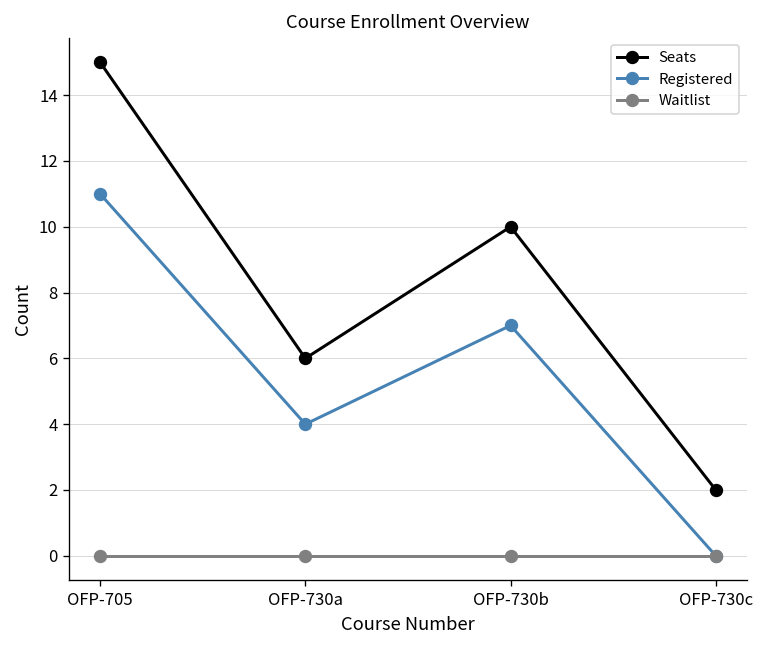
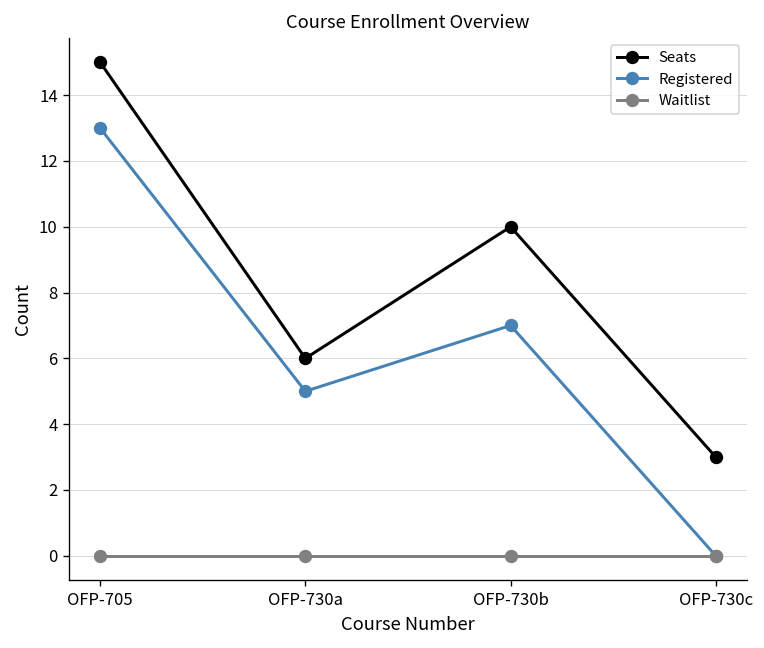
Registered, OFP-705: 11 -> 13
Registered, OFP-730a: 4 -> 5
Seats, OFP-730c: 2 -> 3
